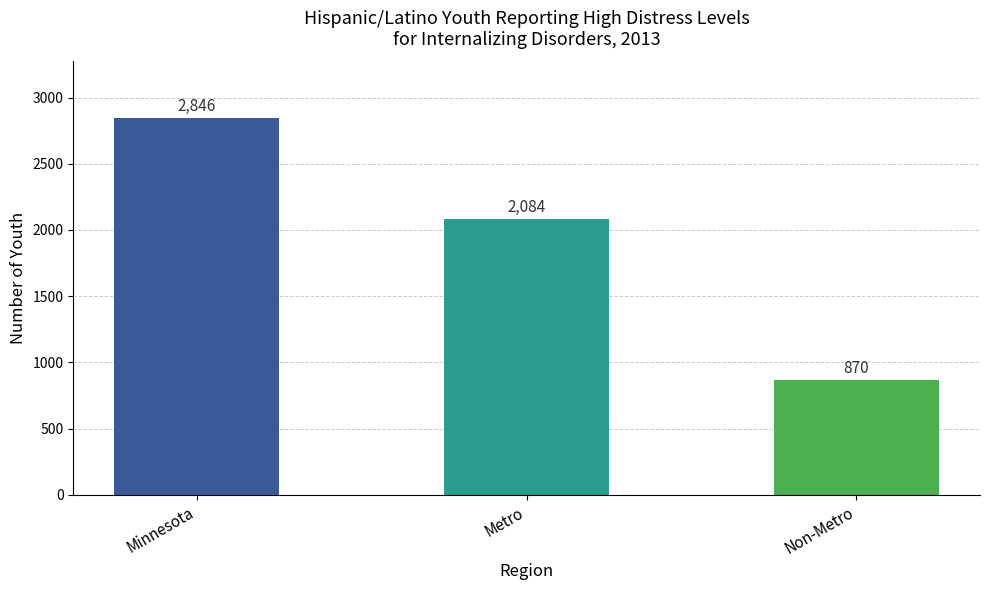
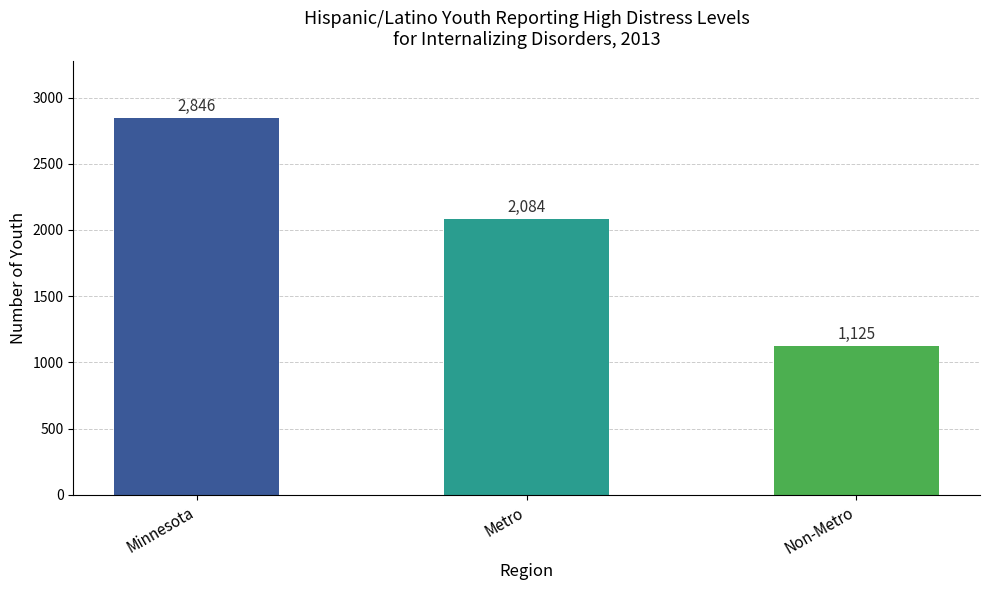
Non-Metro: 870 -> 1,125
